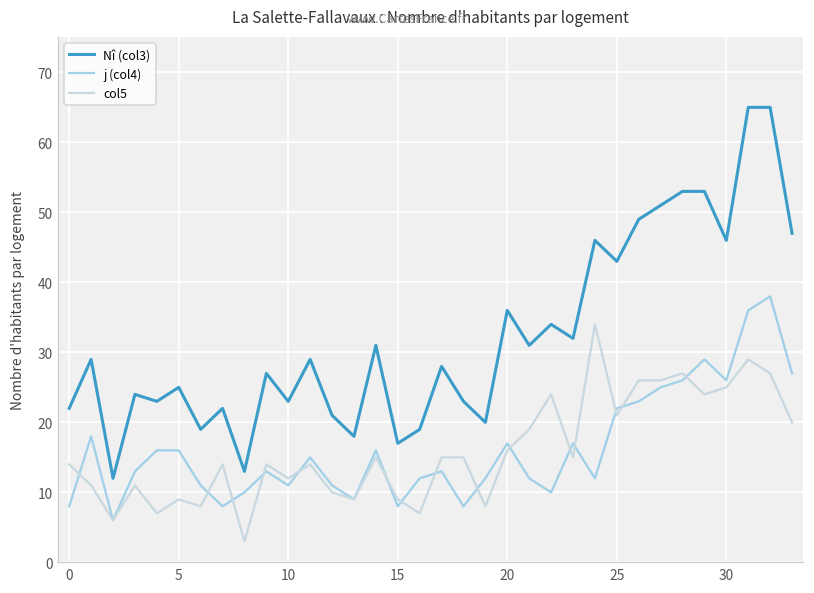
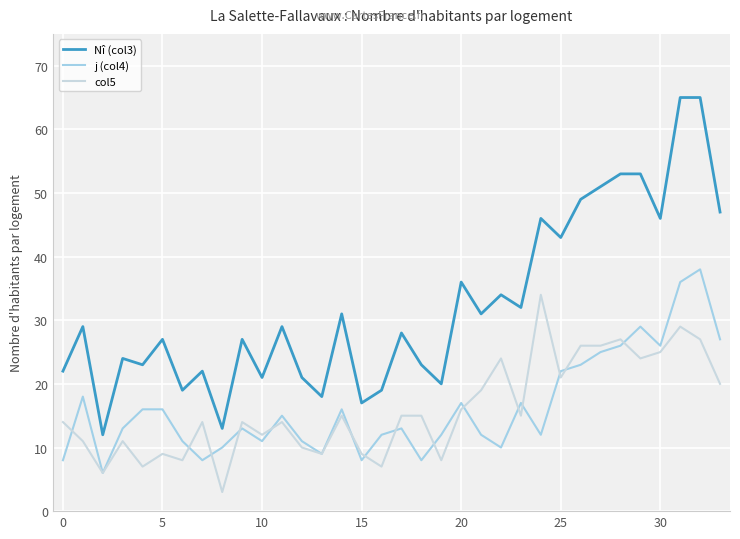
Nî (col3), 5: 25 -> 27
Nî (col3), 10: 23 -> 21
